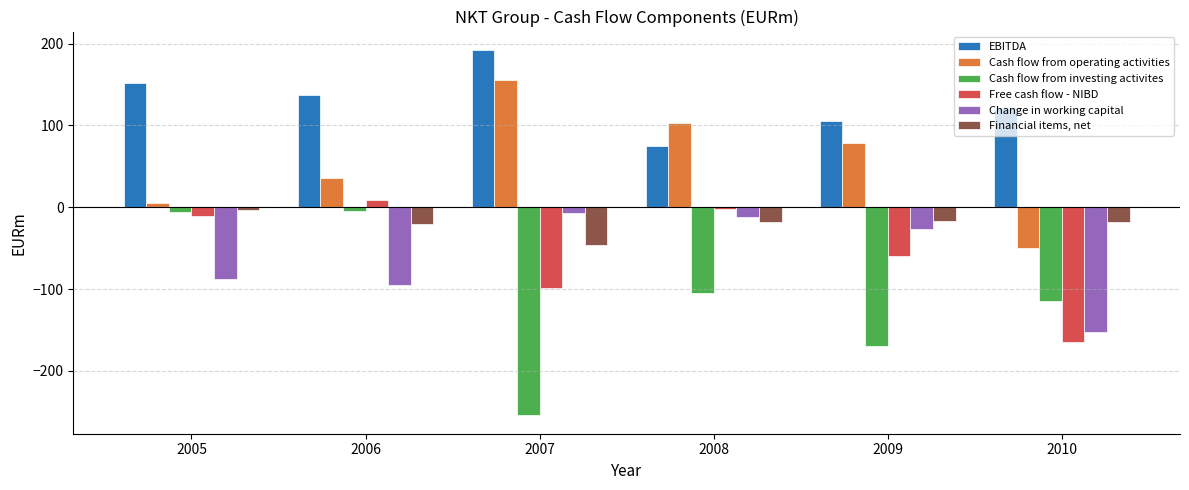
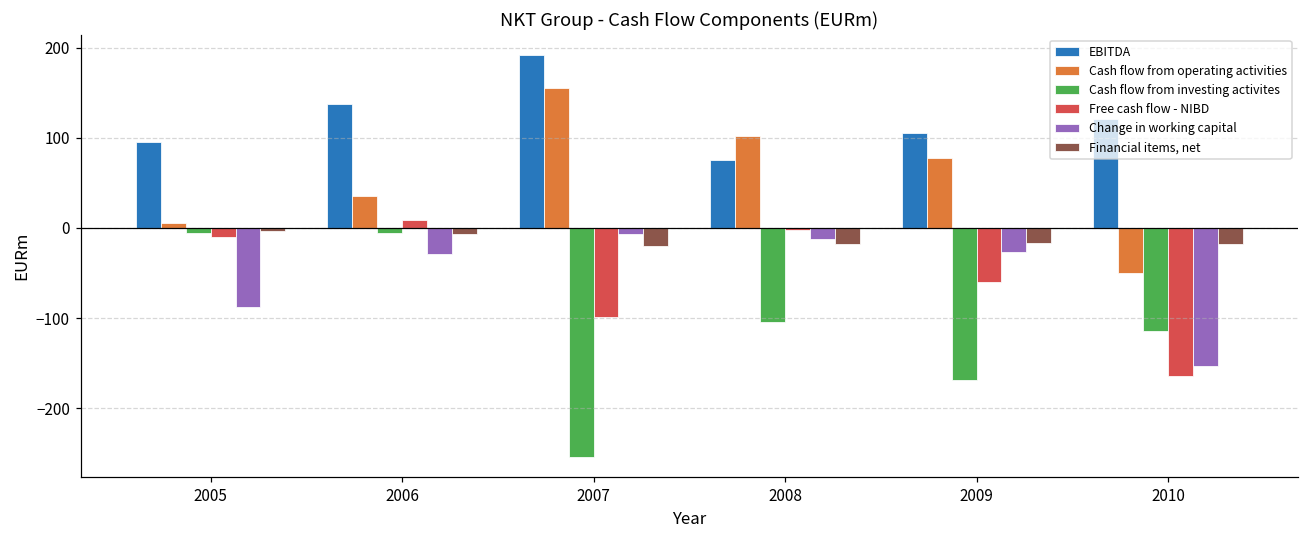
EBITDA, 2005: 150 -> 100
Change in working capital, 2006: -100 -> -30
Financial items, net, 2006: -20 -> -10
Financial items, net, 2007: -50 -> -20
